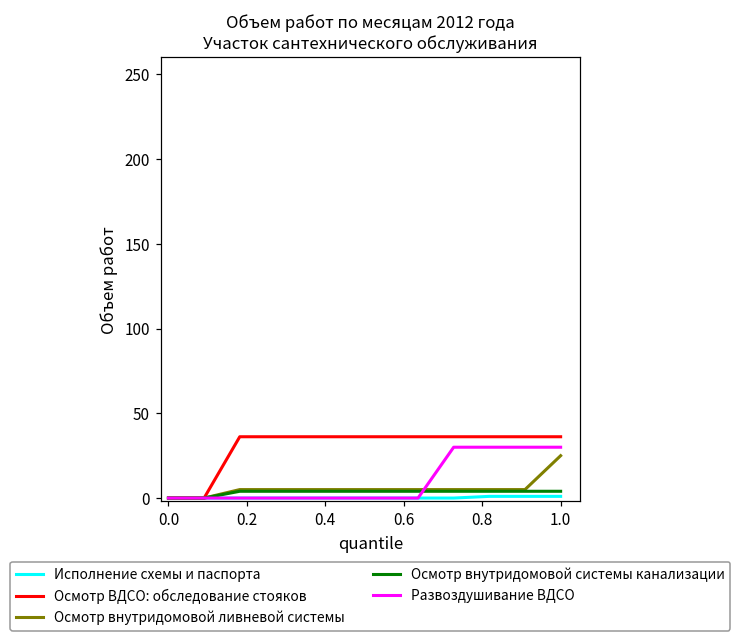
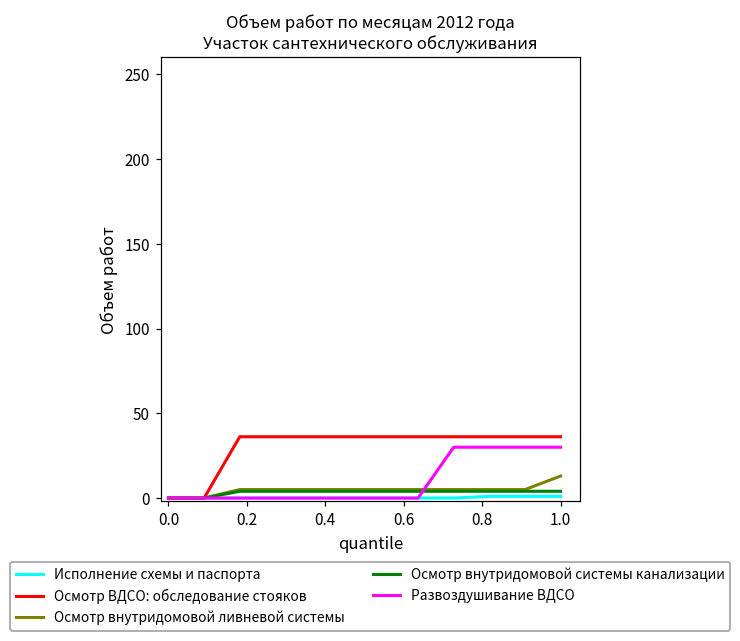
Осмотр внутридомовой ливневой системы, 1.0: 25 -> 13
